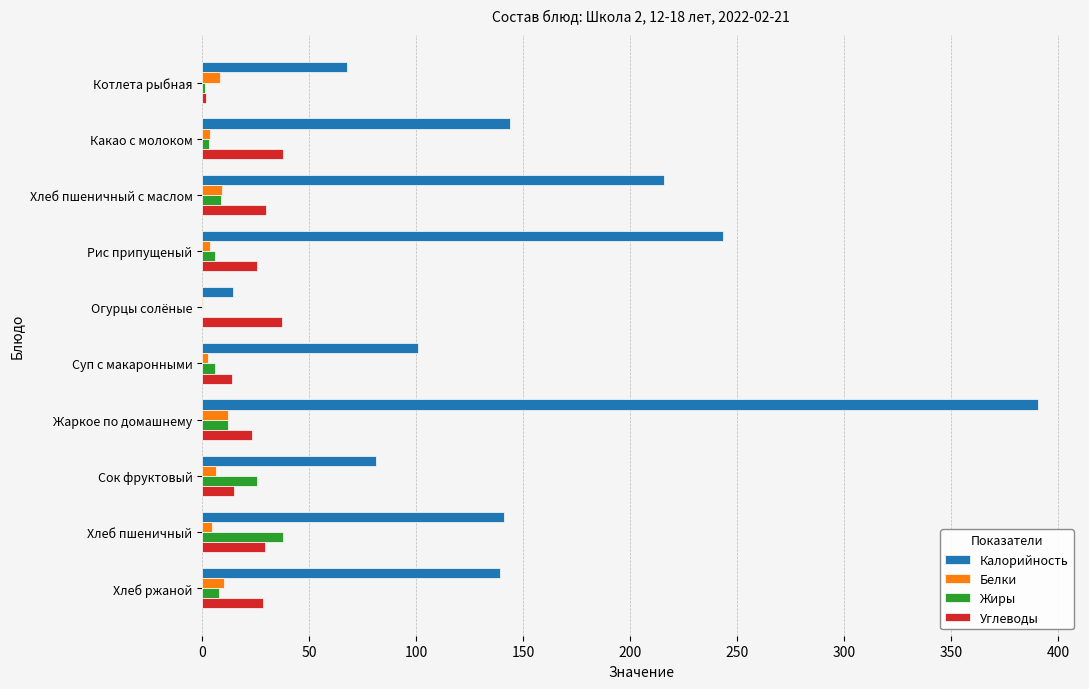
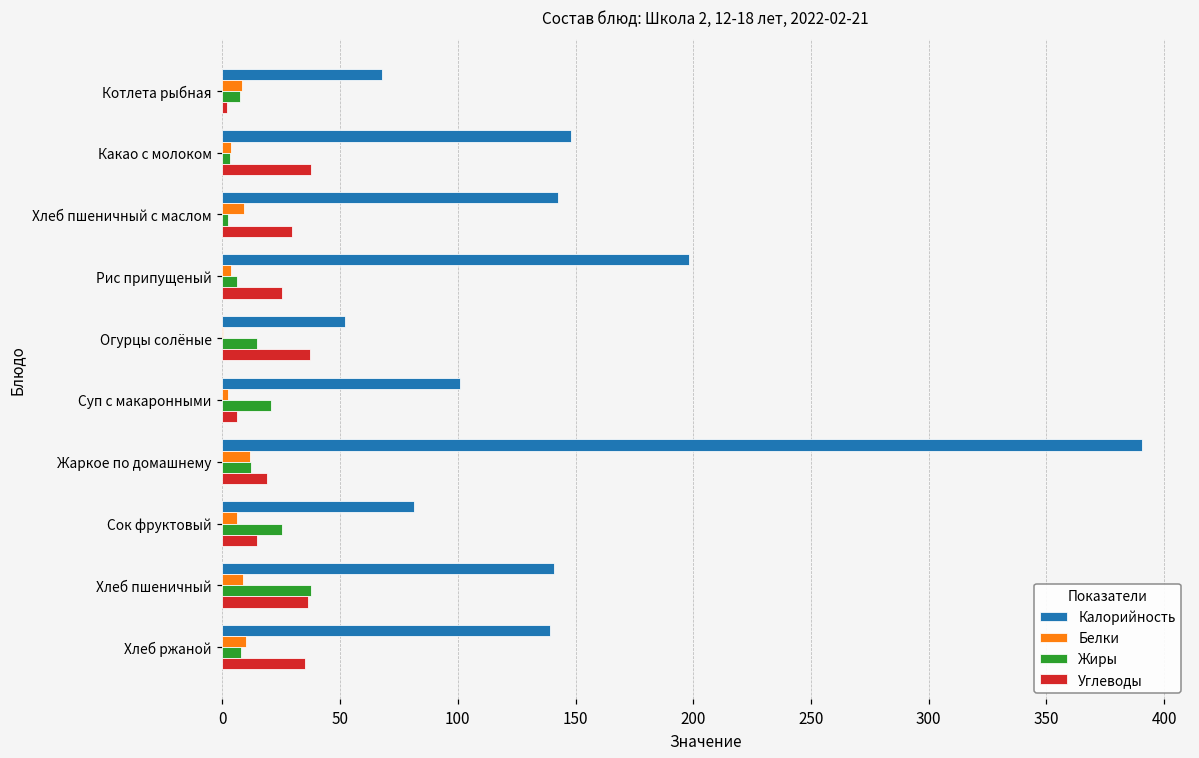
Жиры, Котлета рыбная: 1 -> 8
Калорийность, Какао с молоком: 144 -> 148
Калорийность, Хлеб пшеничный с маслом: 216 -> 143
Жиры, Хлеб пшеничный с маслом: 9 -> 3
Калорийность, Рис припущеный: 243 -> 198
Калорийность, Огурцы солёные: 14 -> 52
Жиры, Огурцы солёные: 0 -> 15
Жиры, Суп с макаронными: 6 -> 20
Углеводы, Суп с макаронными: 14 -> 6
Углеводы, Жаркое по домашнему: 23 -> 19
Белки, Хлеб пшеничный: 5 -> 9
Углеводы, Хлеб пшеничный: 30 -> 37
Углеводы, Хлеб ржаной: 28 -> 35
